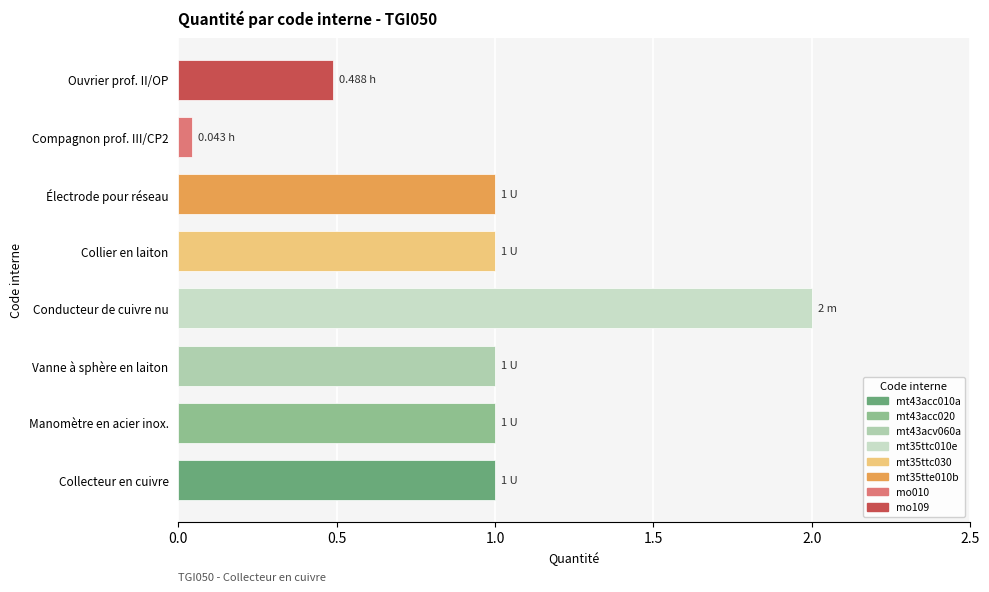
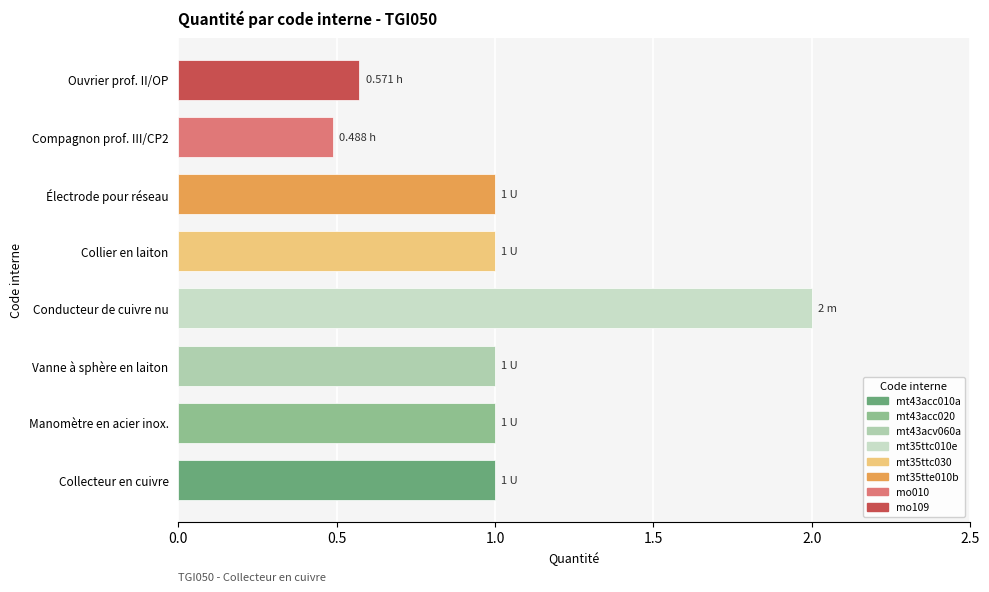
Ouvrier prof. II/OP: 0.488 -> 0.571
Compagnon prof. III/CP2: 0.043 -> 0.488
